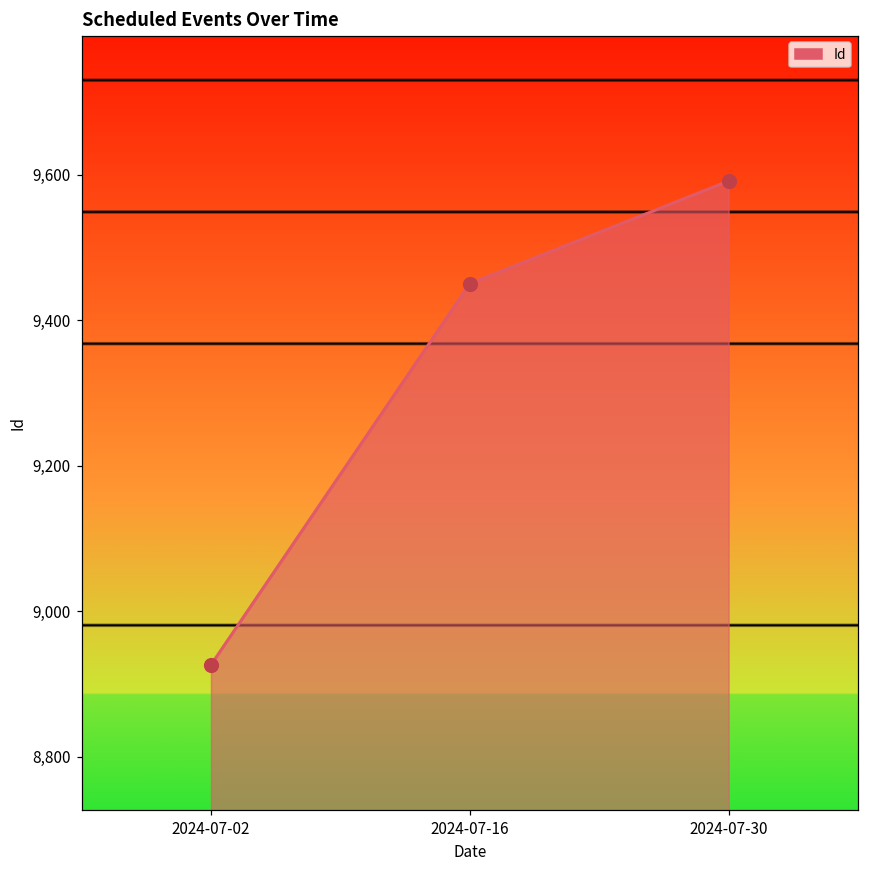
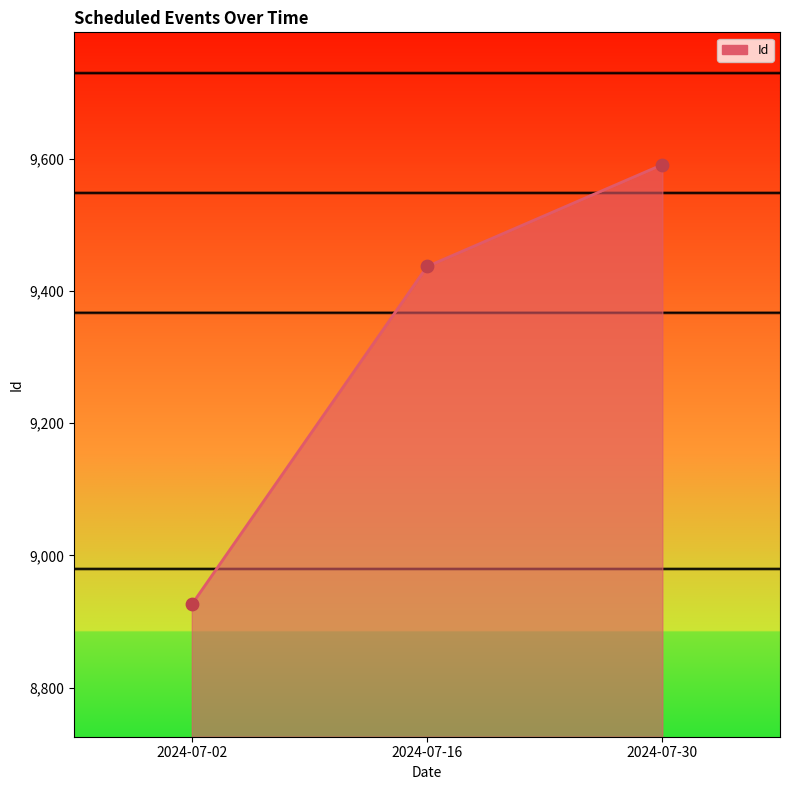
2024-07-16: 9,450 -> 9,440
